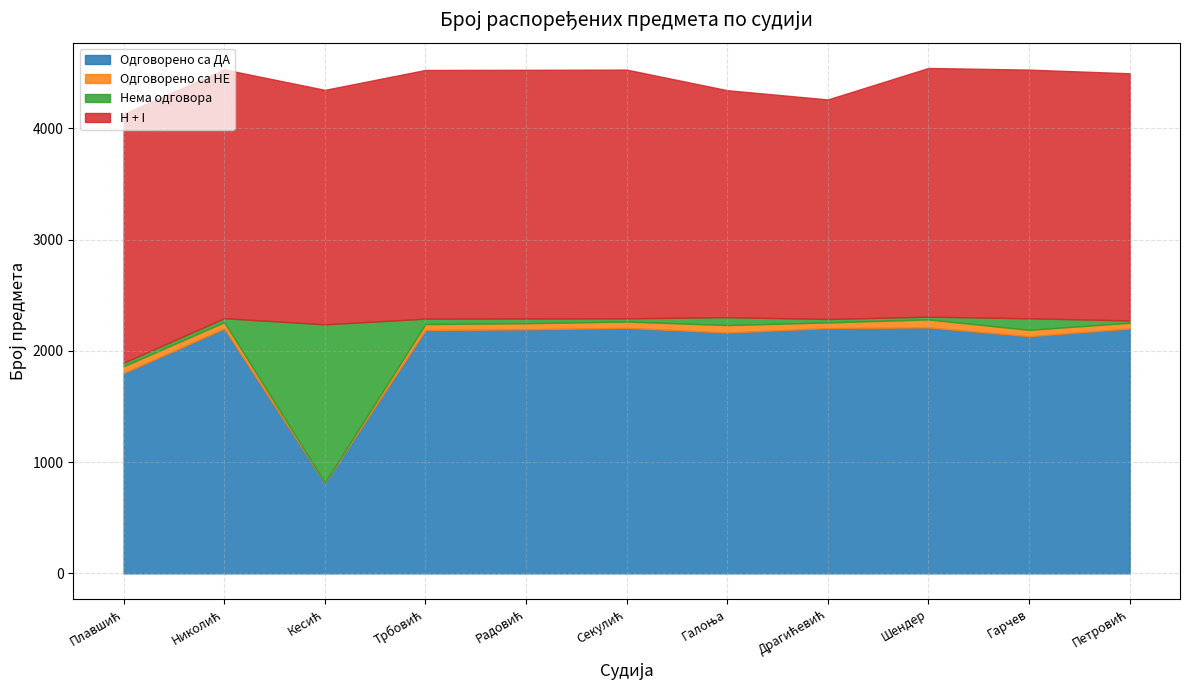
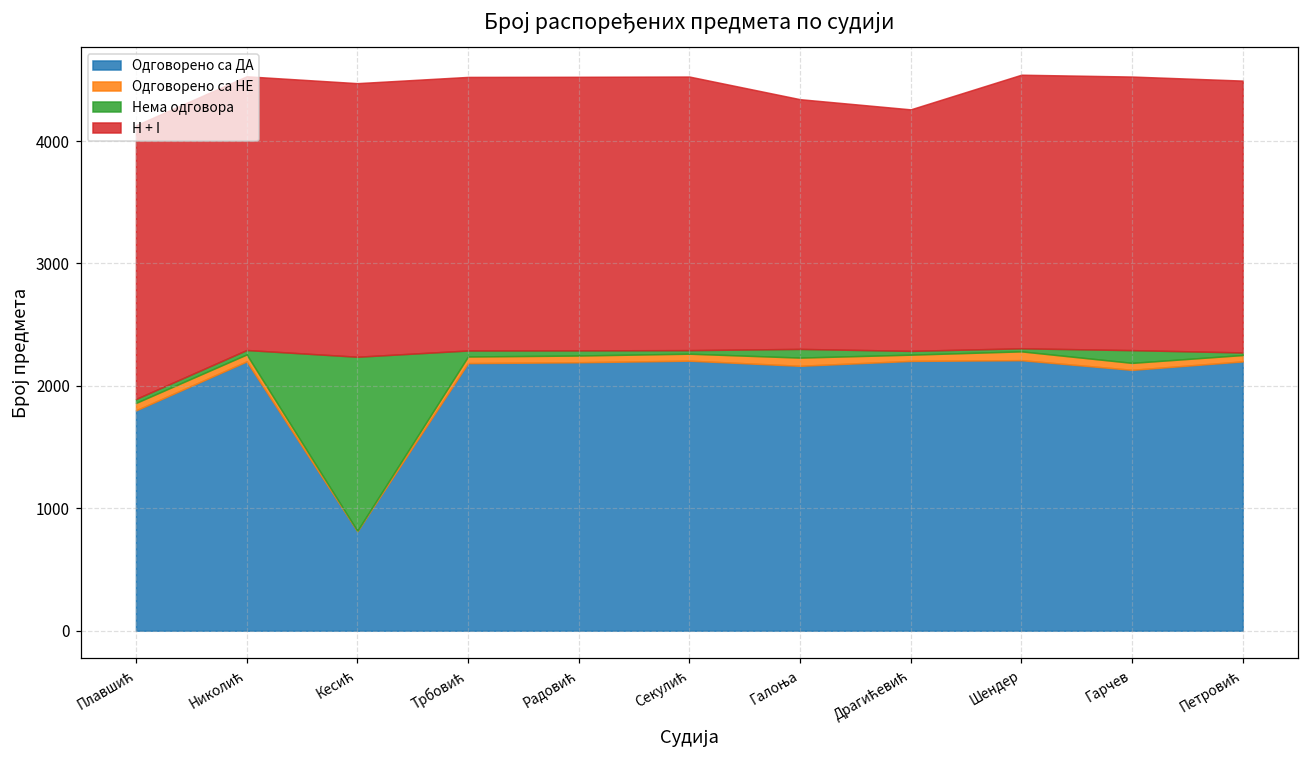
H + I, Кесић: 2110 -> 2240
